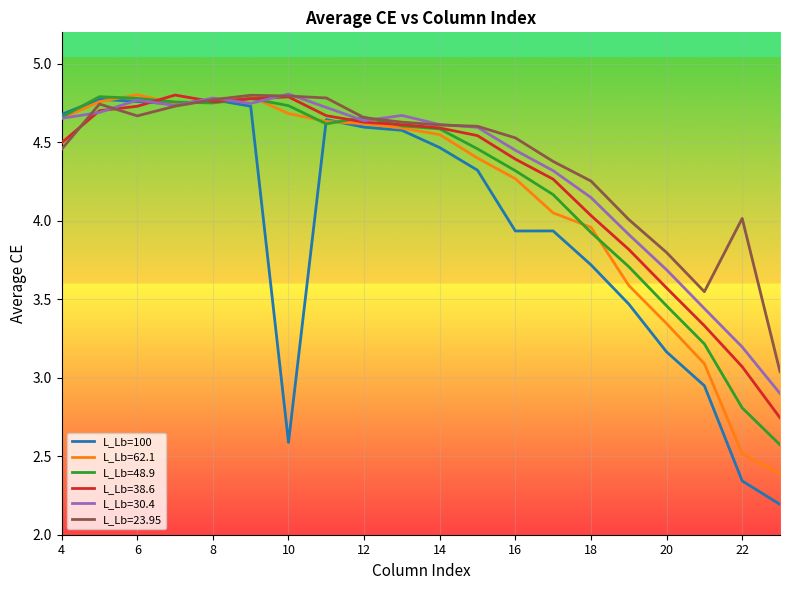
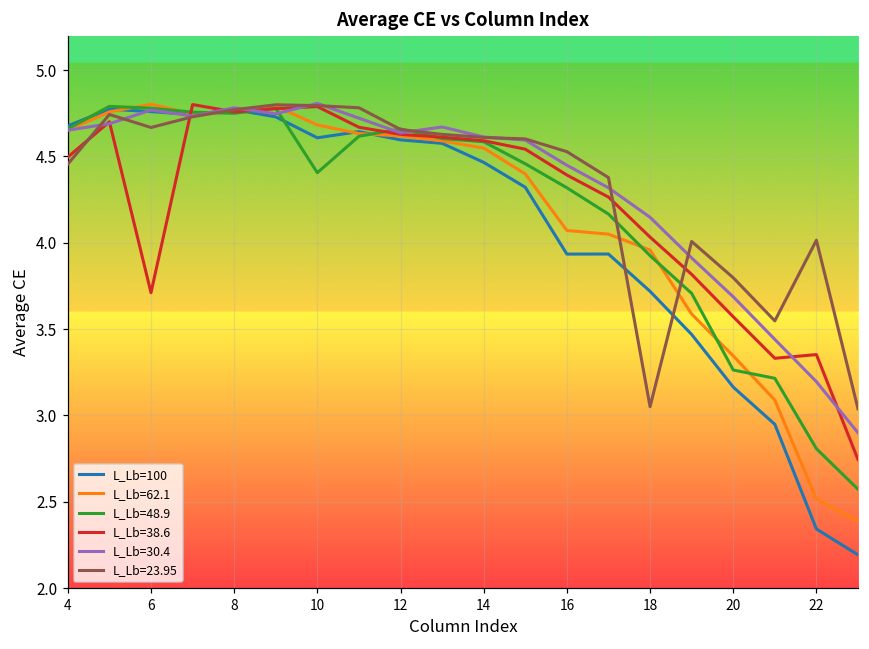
L_Lb=38.6, 6: 4.73 -> 3.71
L_Lb=100, 10: 2.59 -> 4.61
L_Lb=48.9, 10: 4.73 -> 4.41
L_Lb=62.1, 16: 4.27 -> 4.07
L_Lb=23.95, 18: 4.25 -> 3.05
L_Lb=48.9, 20: 3.46 -> 3.26
L_Lb=38.6, 22: 3.07 -> 3.35
